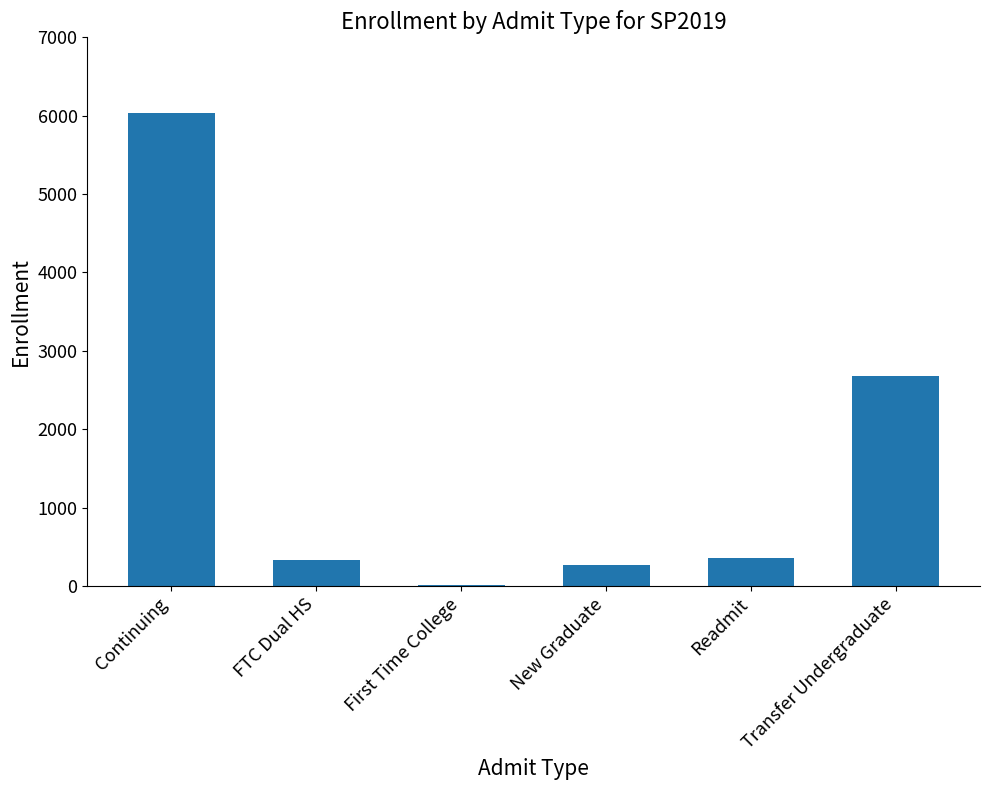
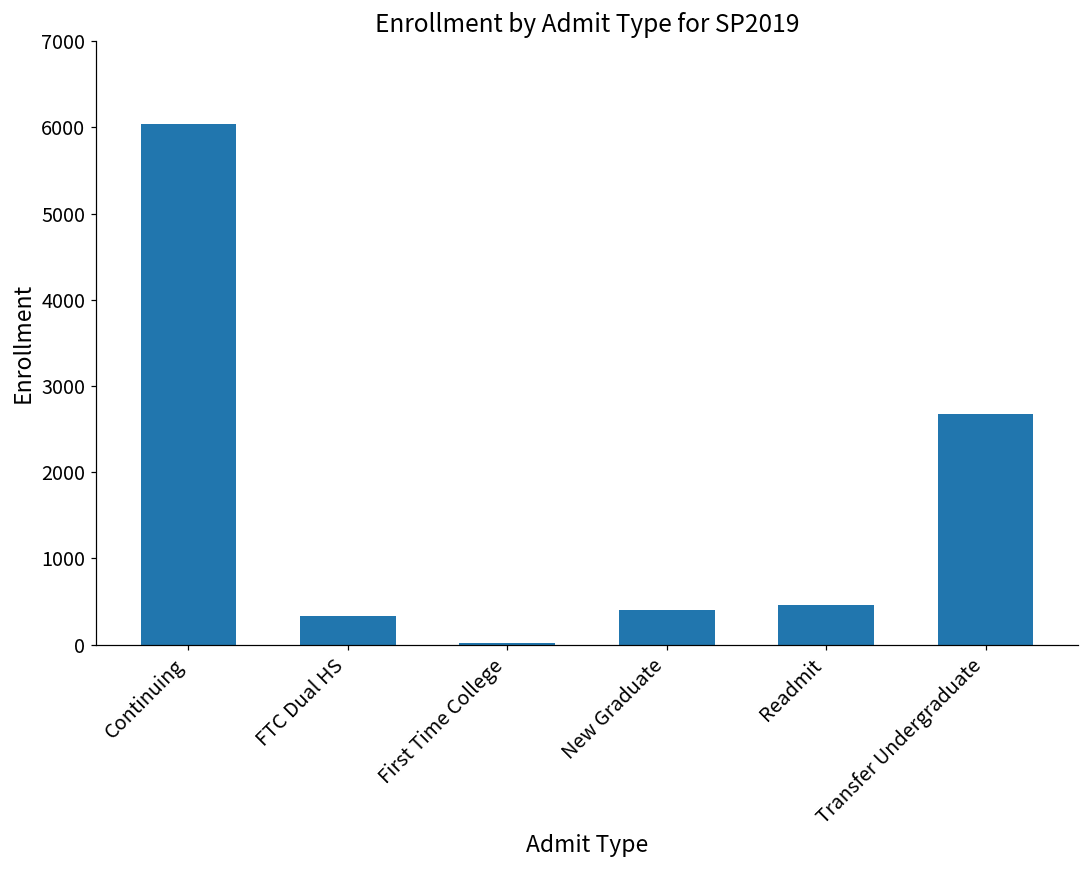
New Graduate: 300 -> 400
Readmit: 400 -> 500
